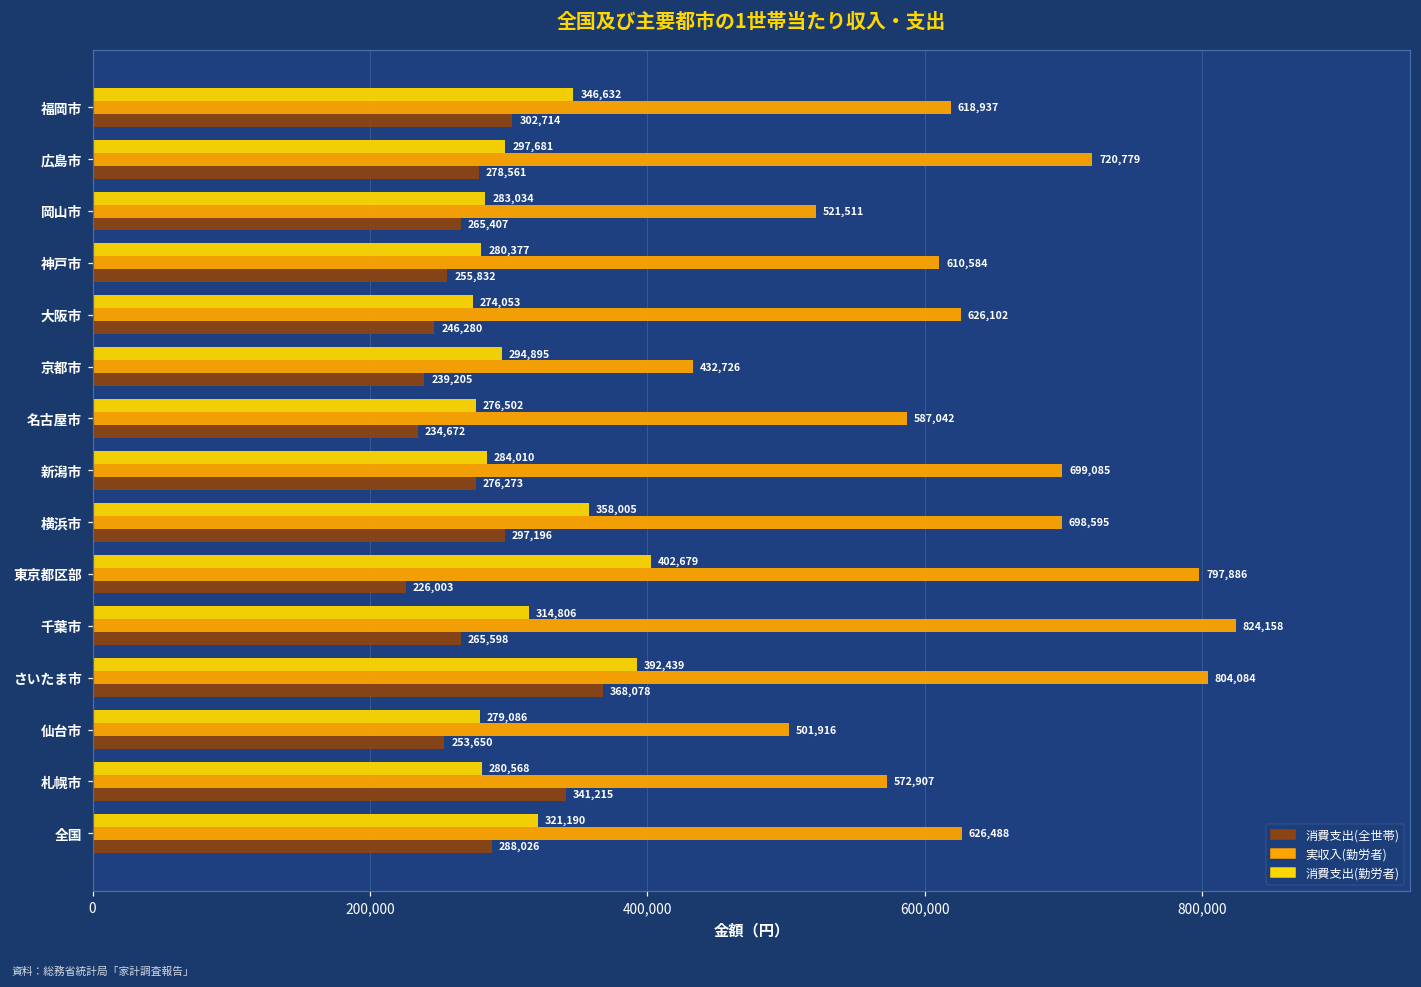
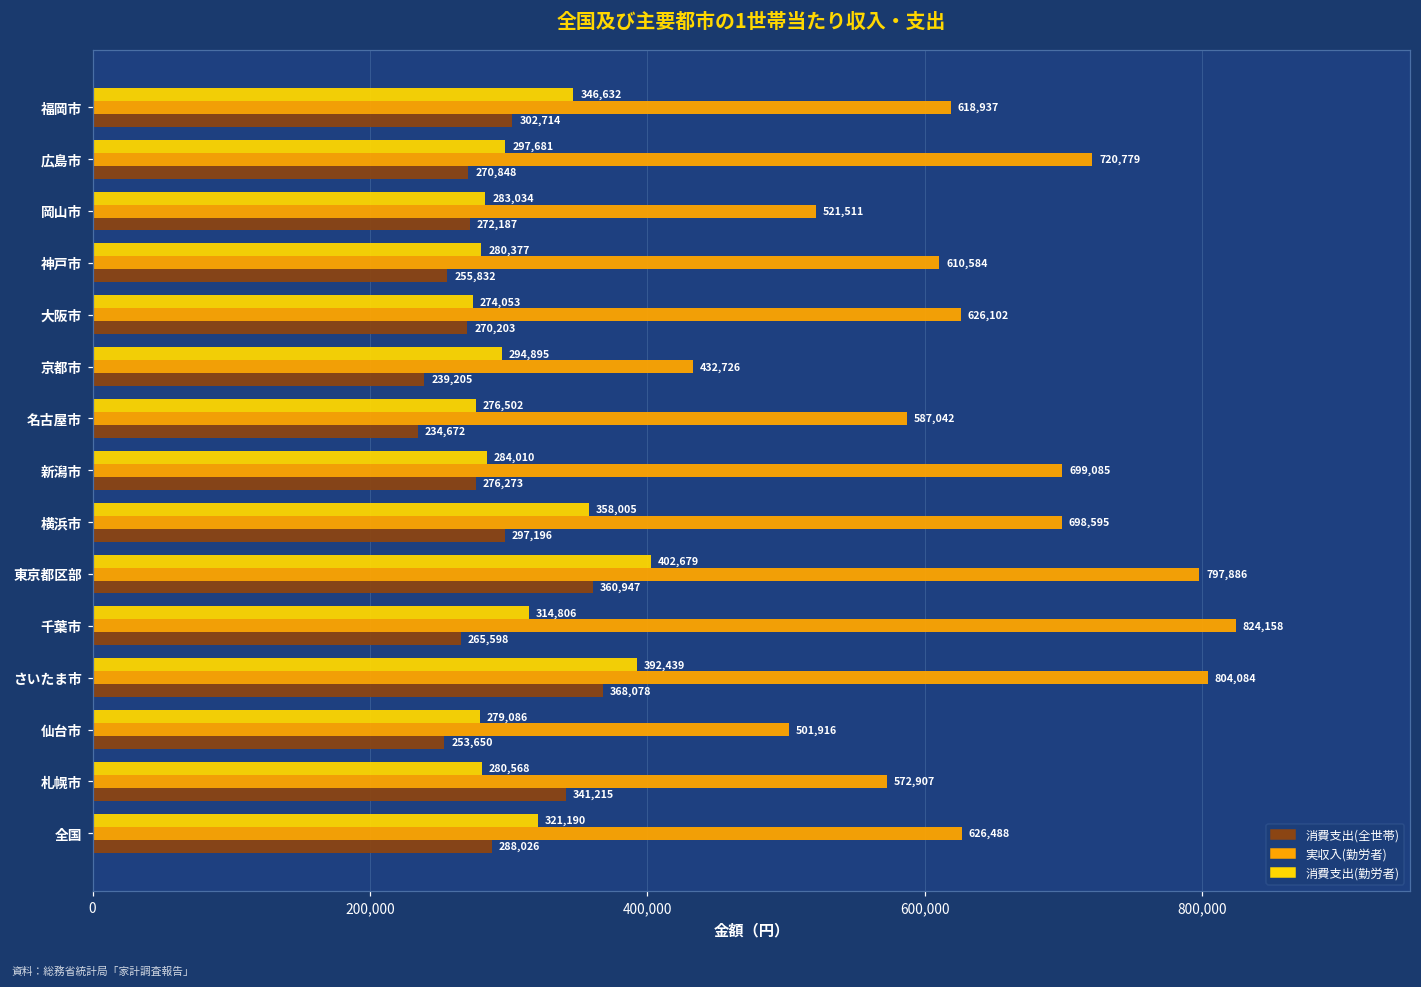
消費支出(全世帯), 広島市: 278,561 -> 270,848
消費支出(全世帯), 岡山市: 265,407 -> 272,187
消費支出(全世帯), 大阪市: 246,280 -> 270,203
消費支出(全世帯), 東京都区部: 226,003 -> 360,947
